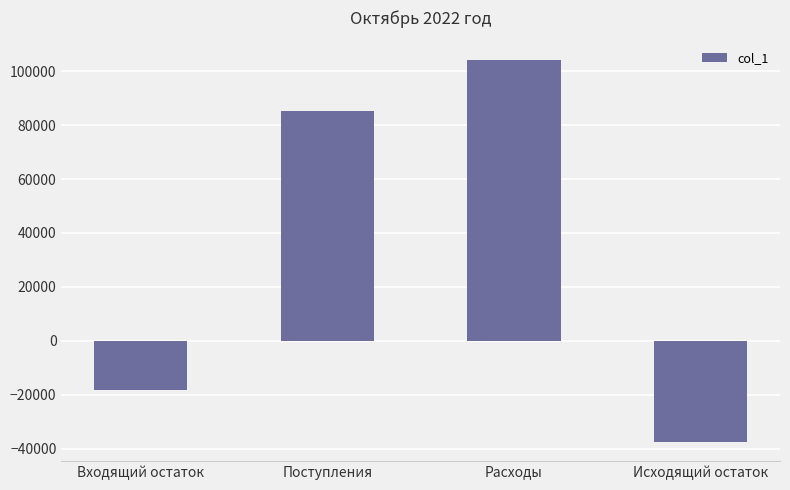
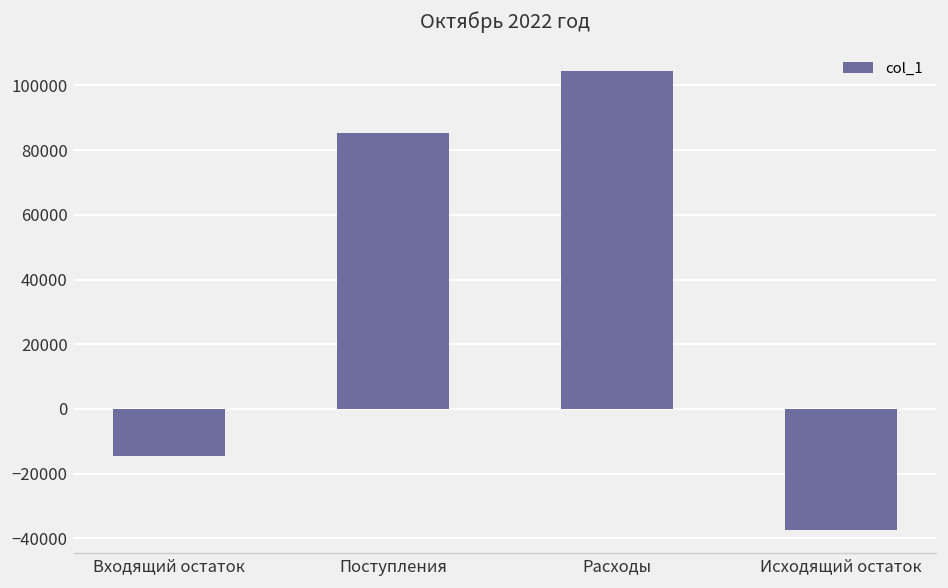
Входящий остаток: -18000 -> -15000
